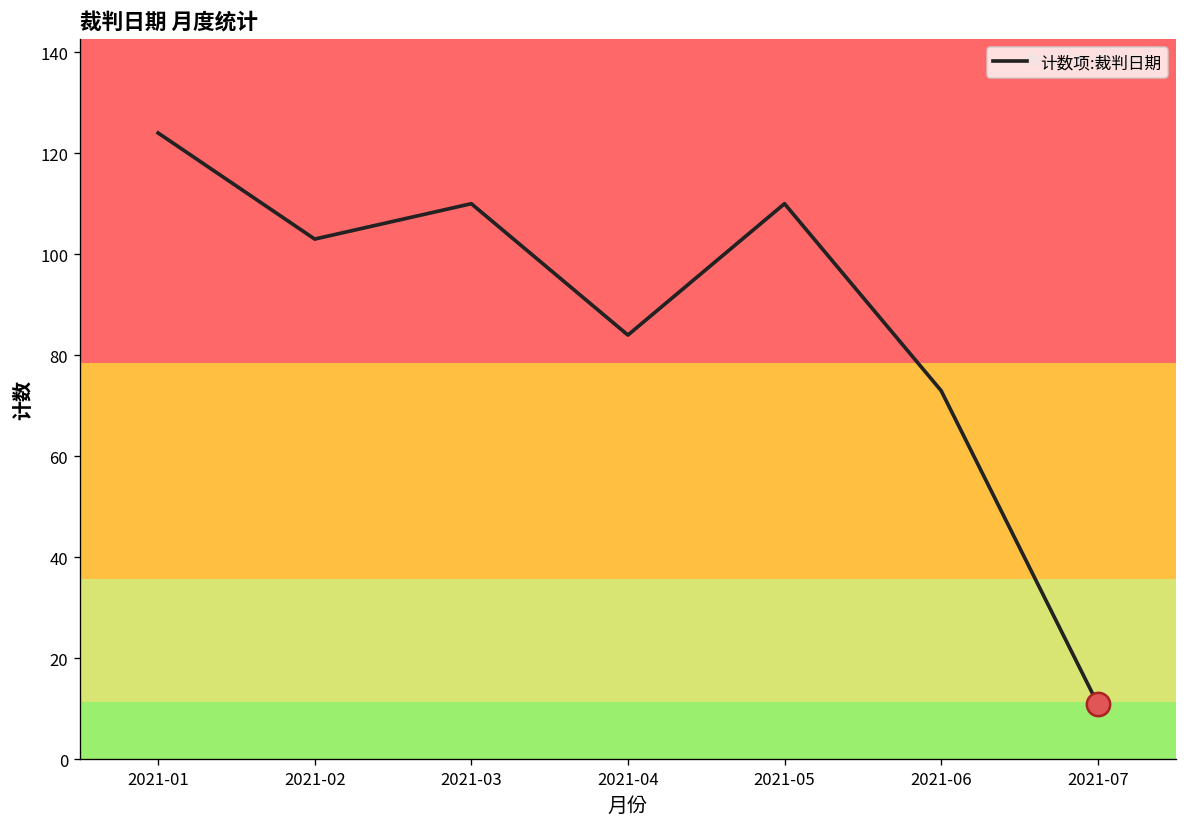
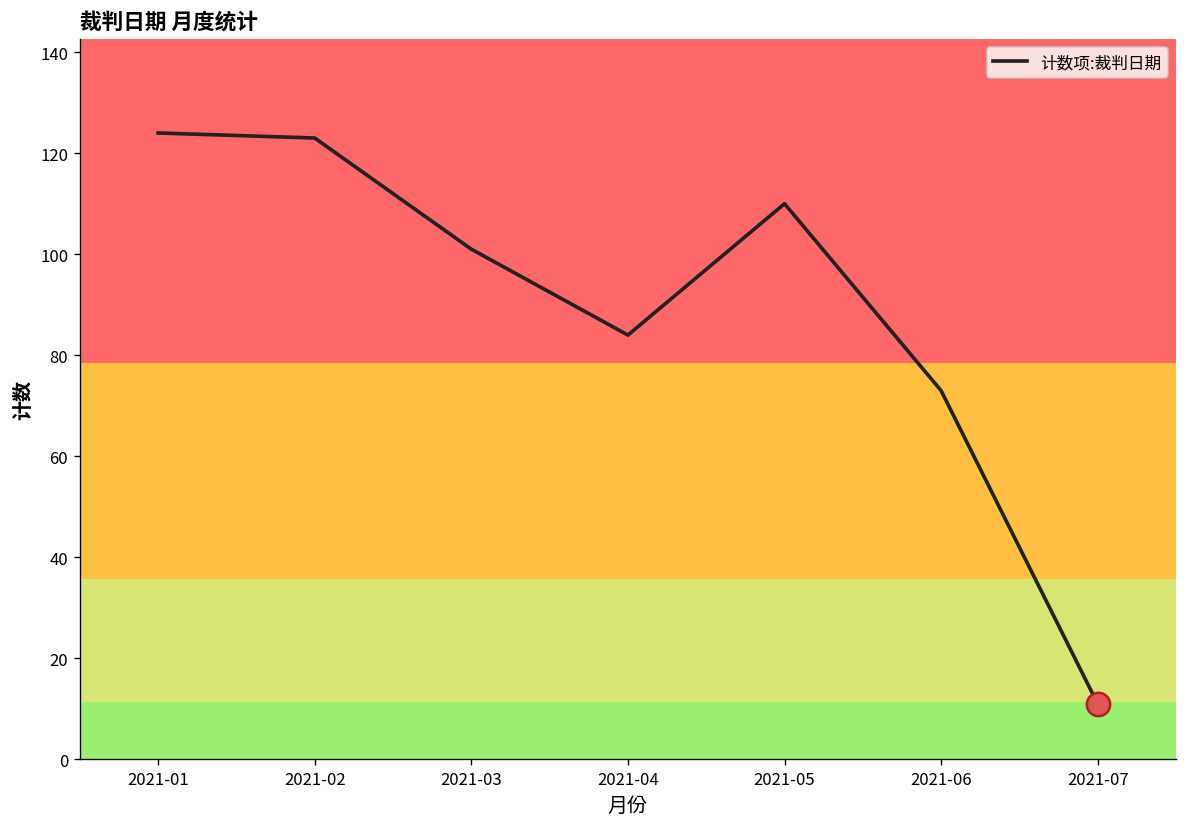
计数项:裁判日期, 2021-02: 103 -> 123
计数项:裁判日期, 2021-03: 110 -> 101
